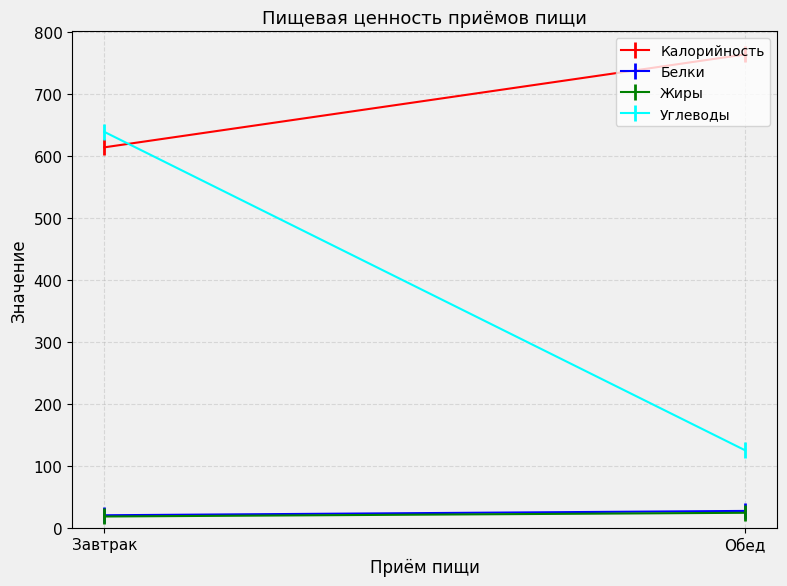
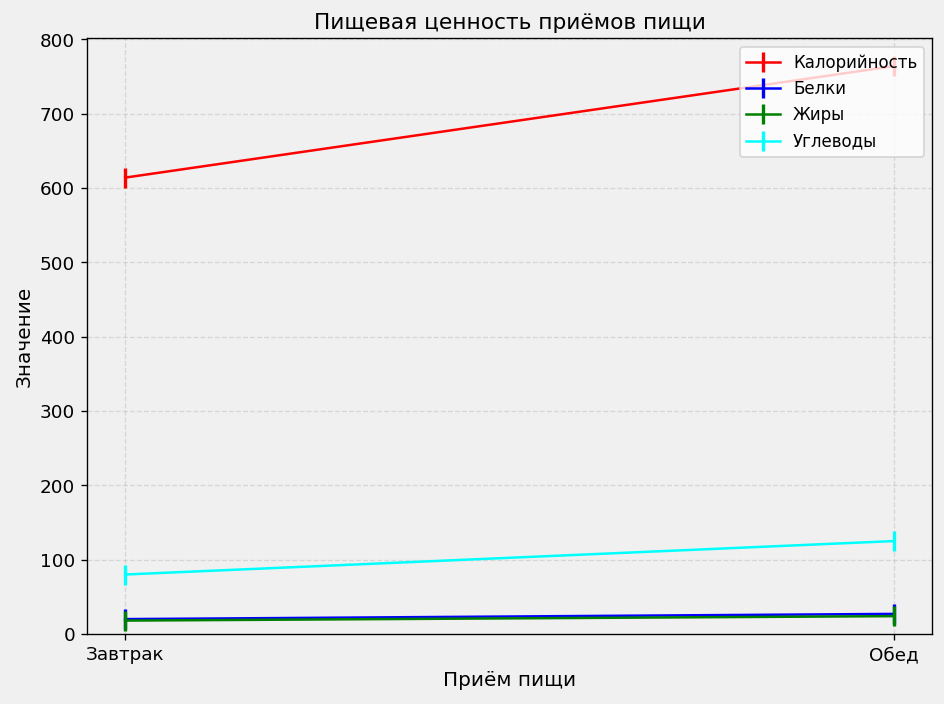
Углеводы, Завтрак: 640 -> 80
